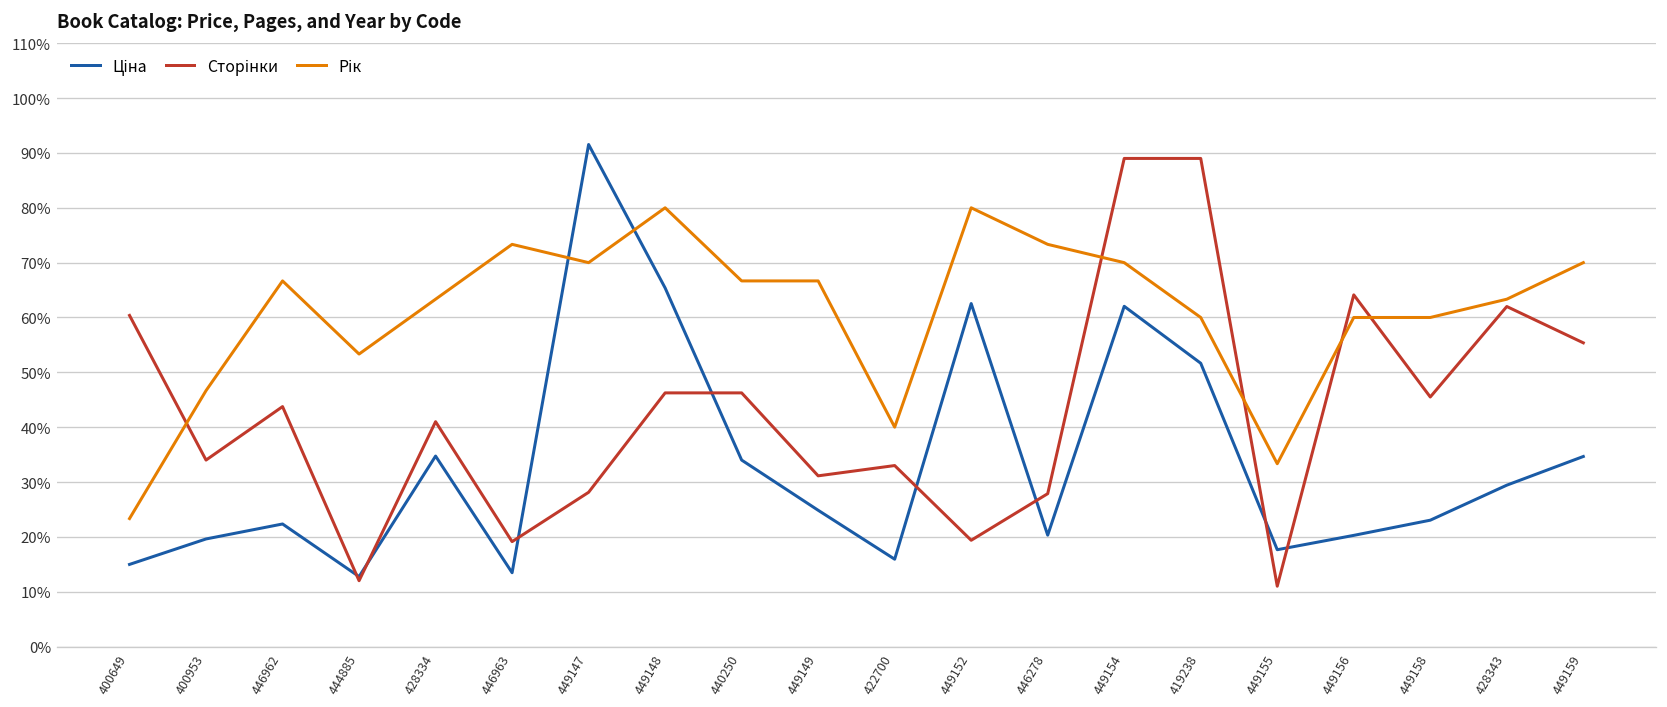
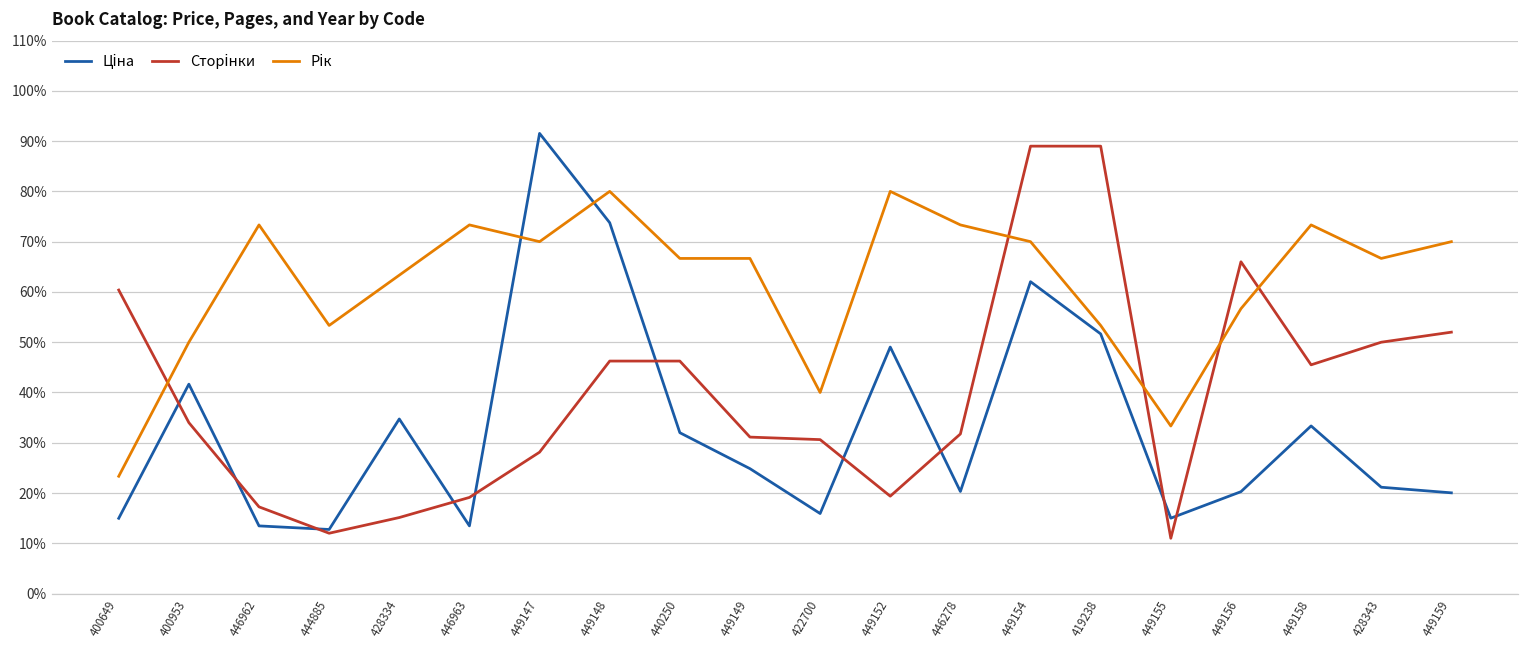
Ціна, 400953: 20% -> 42%
Рік, 400953: 47% -> 50%
Ціна, 446962: 22% -> 13%
Сторінки, 446962: 44% -> 17%
Рік, 446962: 67% -> 73%
Сторінки, 428334: 41% -> 15%
Ціна, 449148: 65% -> 74%
Ціна, 440250: 34% -> 32%
Сторінки, 422700: 33% -> 31%
Ціна, 449152: 63% -> 49%
Сторінки, 446278: 28% -> 32%
Рік, 419238: 60% -> 53%
Ціна, 449155: 18% -> 15%
Сторінки, 449156: 64% -> 66%
Рік, 449156: 60% -> 57%
Ціна, 449158: 23% -> 33%
Рік, 449158: 60% -> 73%
Ціна, 428343: 29% -> 21%
Сторінки, 428343: 62% -> 50%
Рік, 428343: 63% -> 67%
Ціна, 449159: 35% -> 20%
Сторінки, 449159: 55% -> 52%
